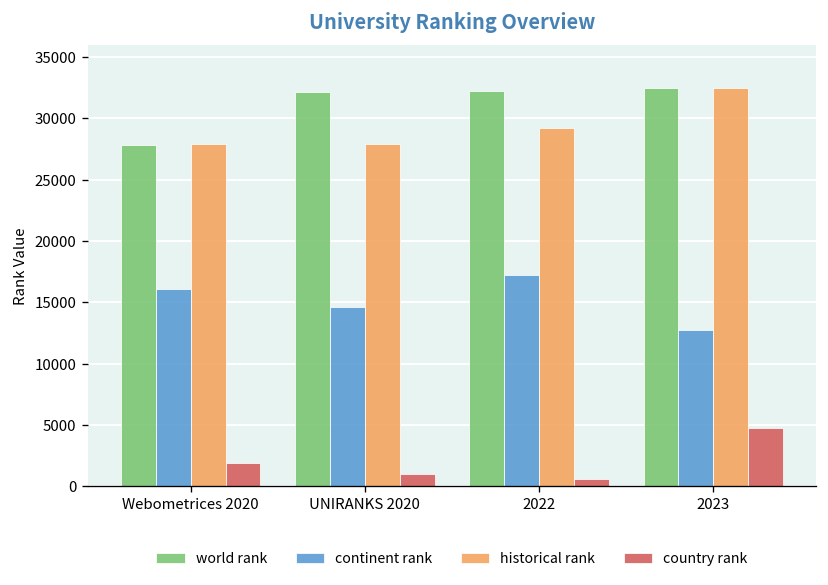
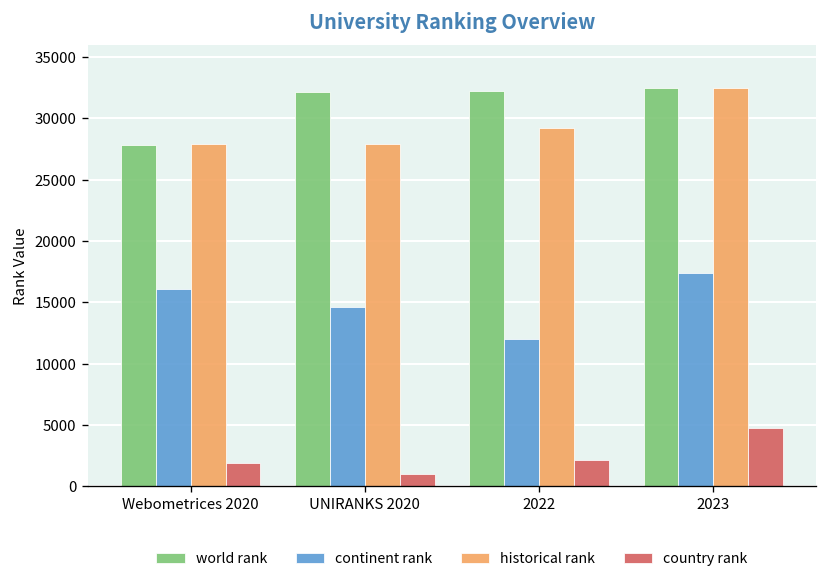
continent rank, 2022: 17200 -> 12000
country rank, 2022: 500 -> 2200
continent rank, 2023: 12700 -> 17400
